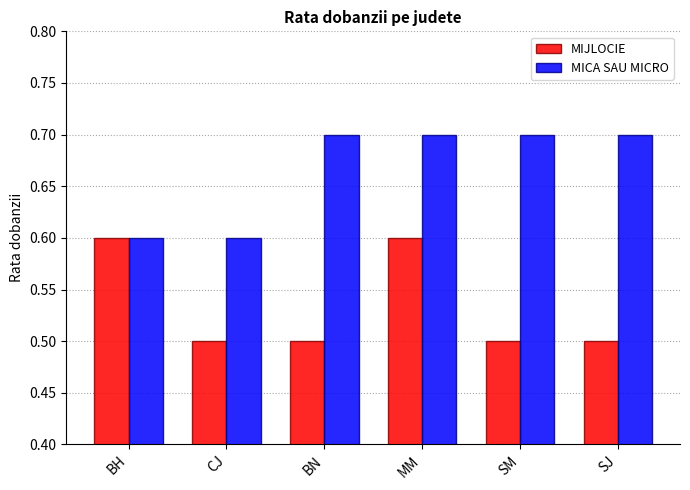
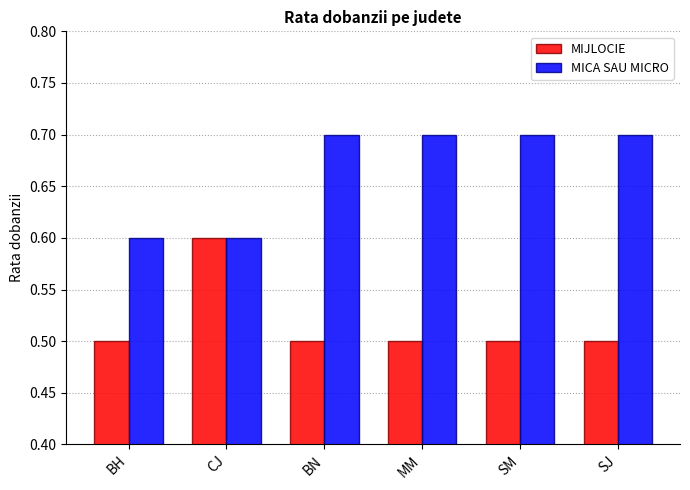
MIJLOCIE, BH: 0.6 -> 0.5
MIJLOCIE, CJ: 0.5 -> 0.6
MIJLOCIE, MM: 0.6 -> 0.5
